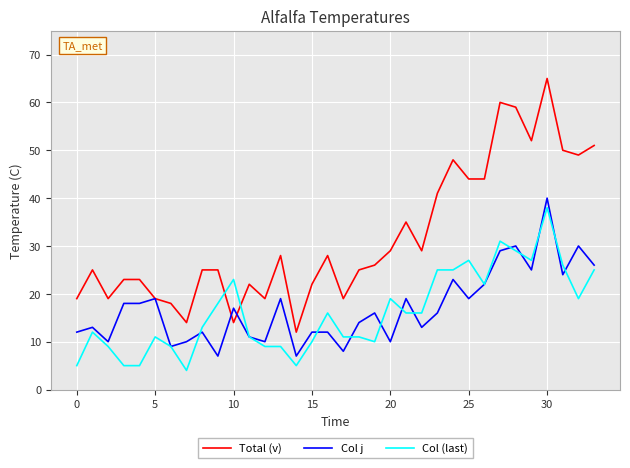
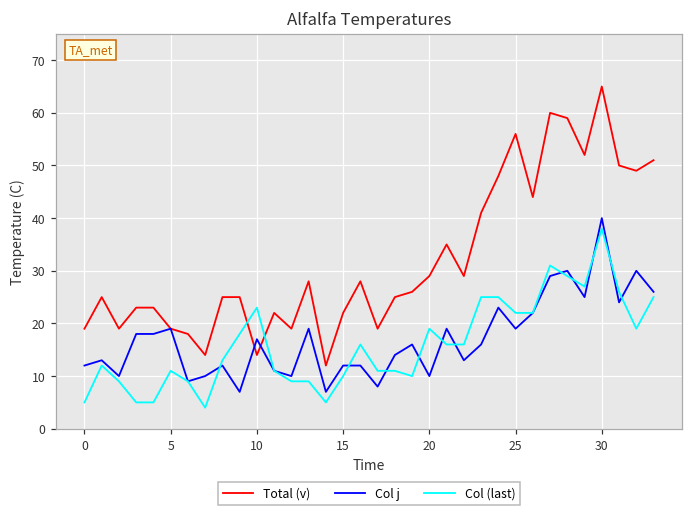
Total (v), 25: 44 -> 56
Col (last), 25: 27 -> 22
